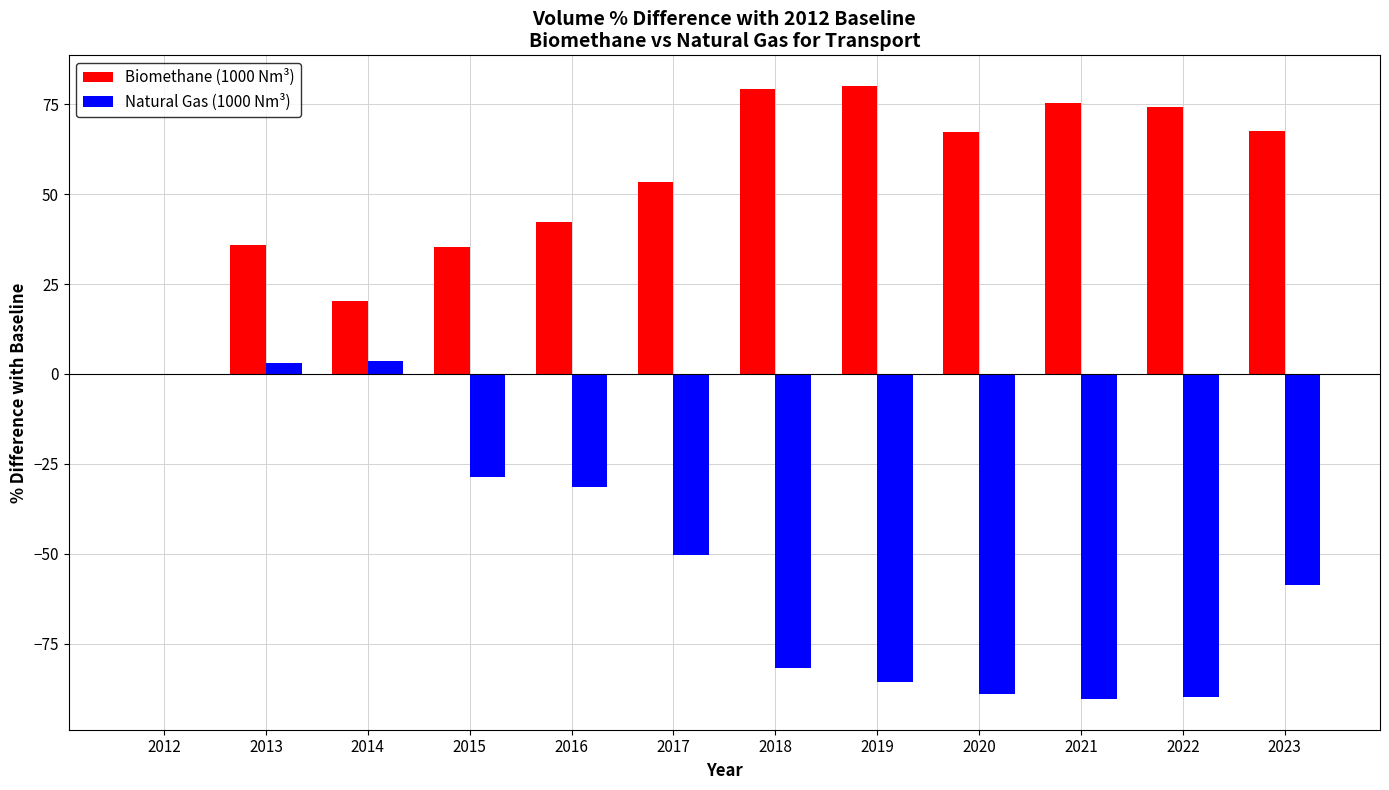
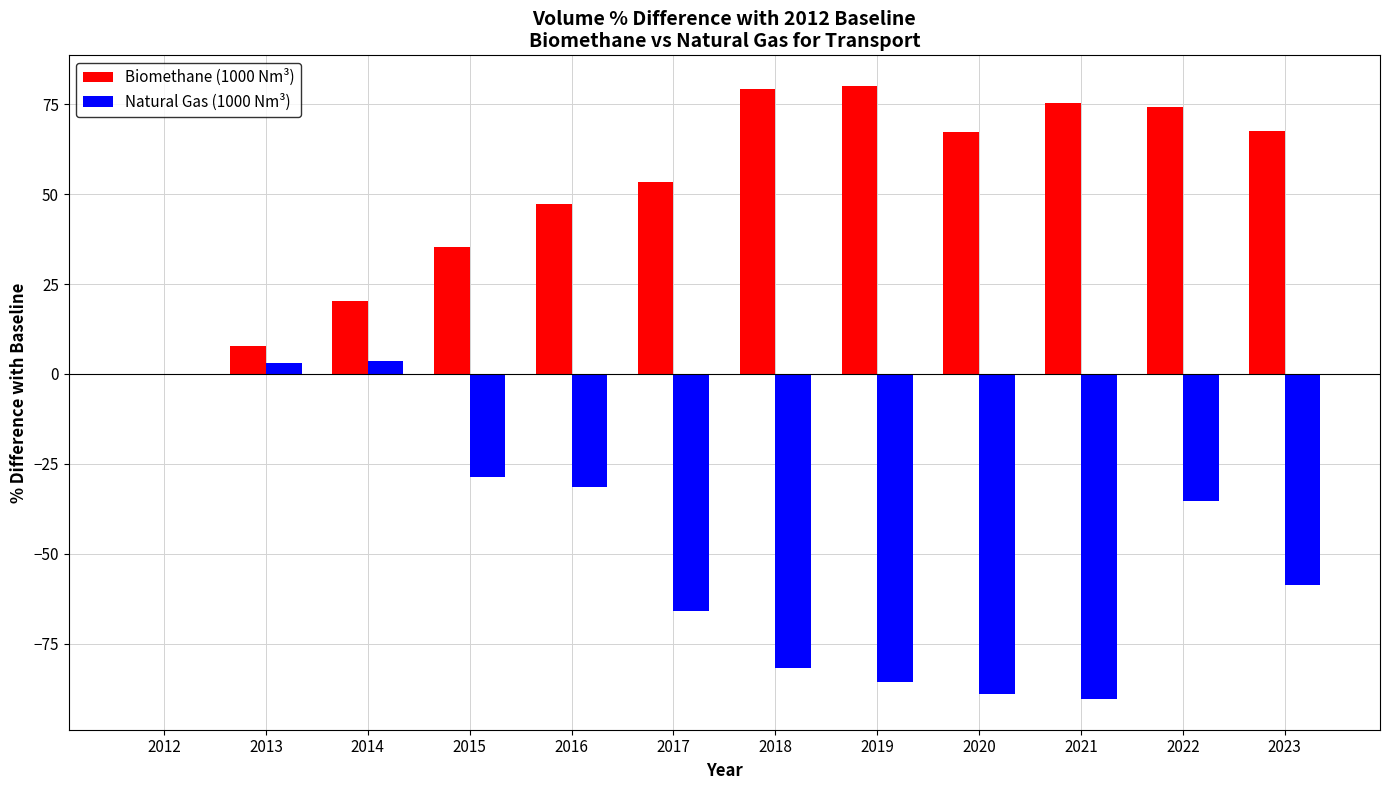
Biomethane (1000 Nm³), 2013: 36 -> 8
Biomethane (1000 Nm³), 2016: 42 -> 47
Natural Gas (1000 Nm³), 2017: -50 -> -66
Natural Gas (1000 Nm³), 2022: -90 -> -35
